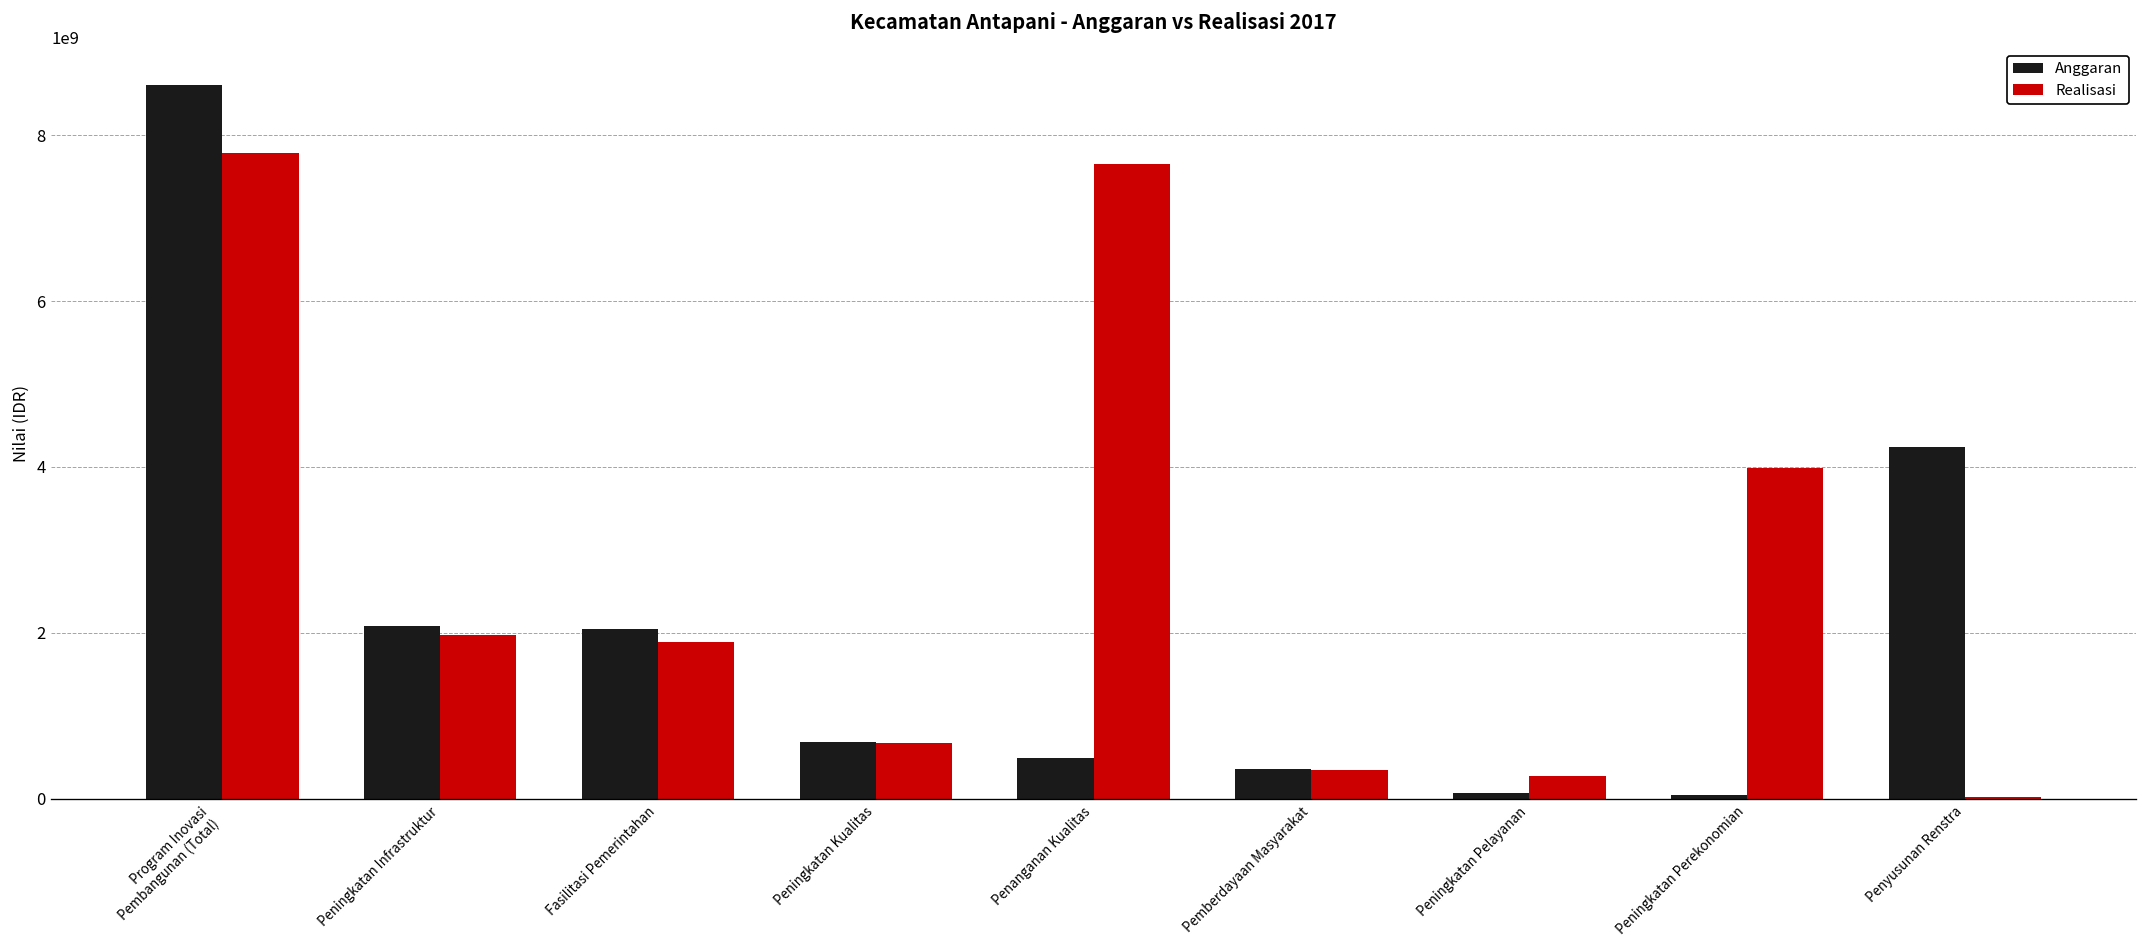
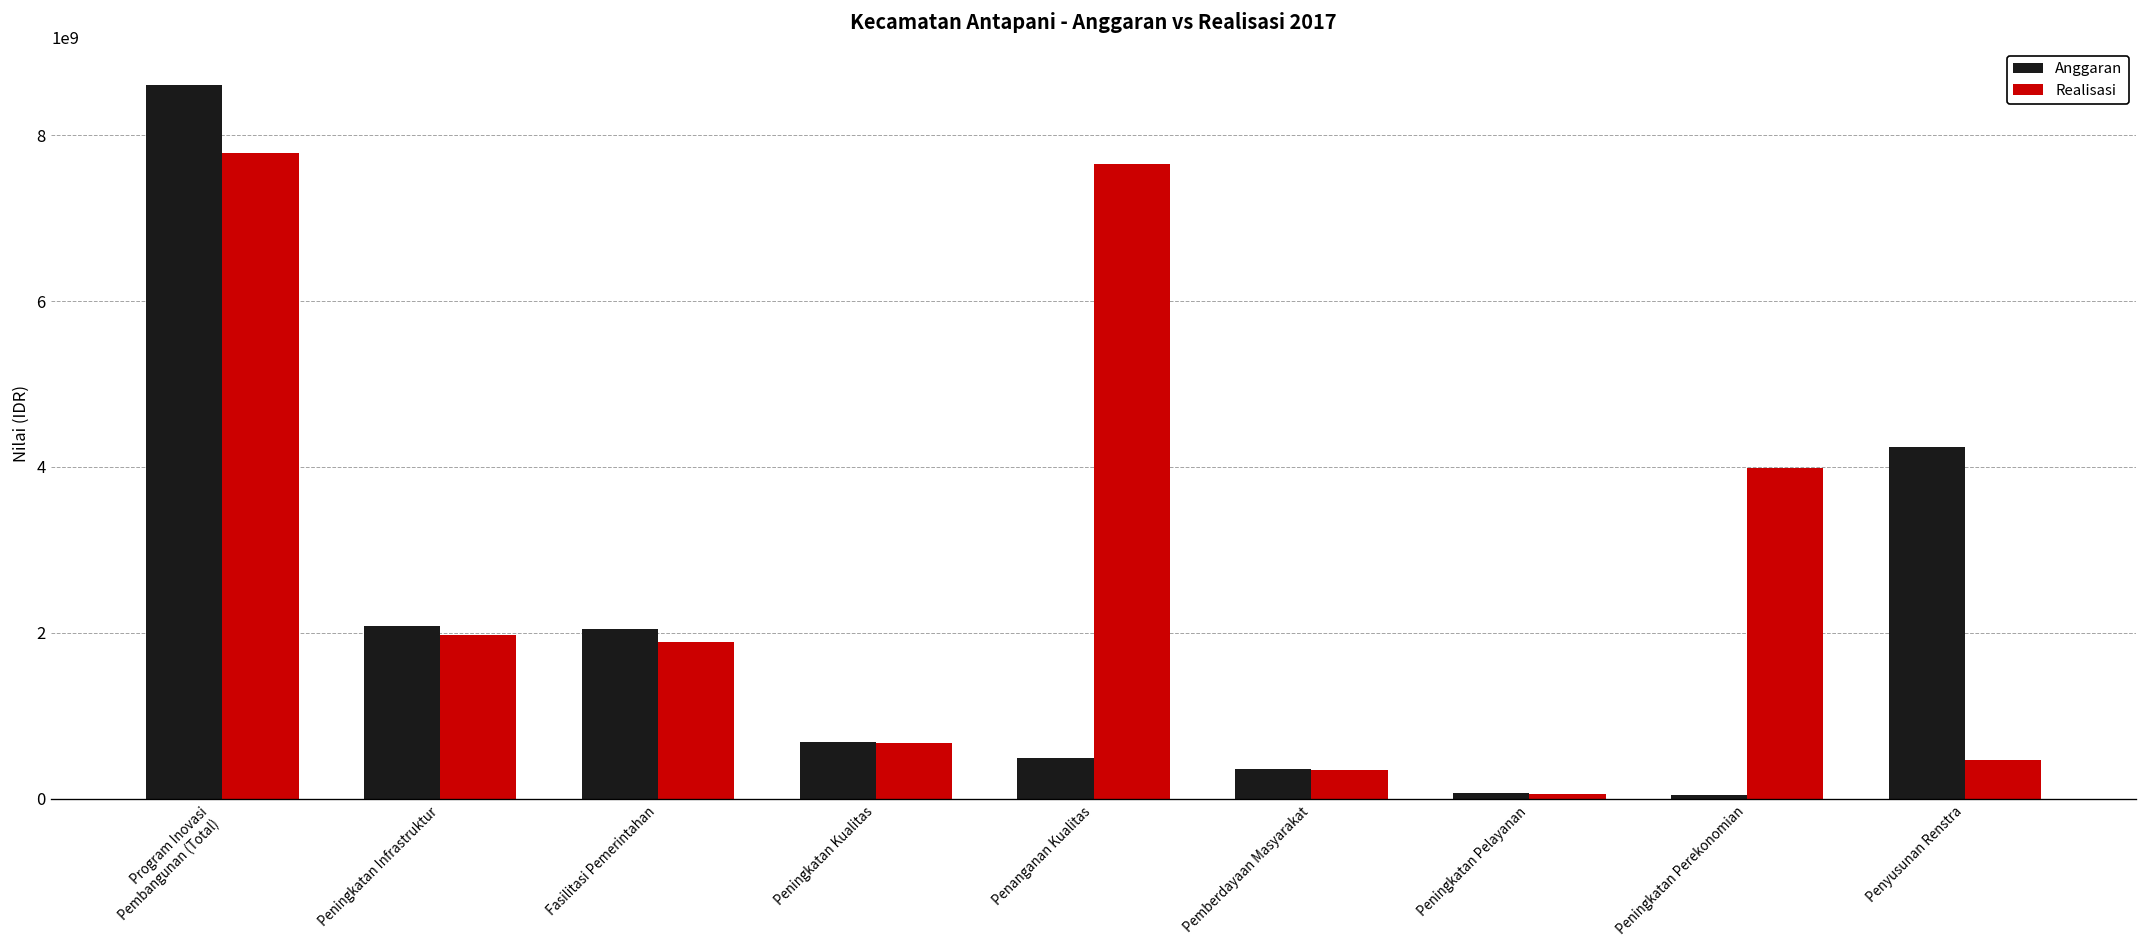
Realisasi, Peningkatan Pelayanan: 300000000 -> 100000000
Realisasi, Penyusunan Renstra: 0 -> 500000000
